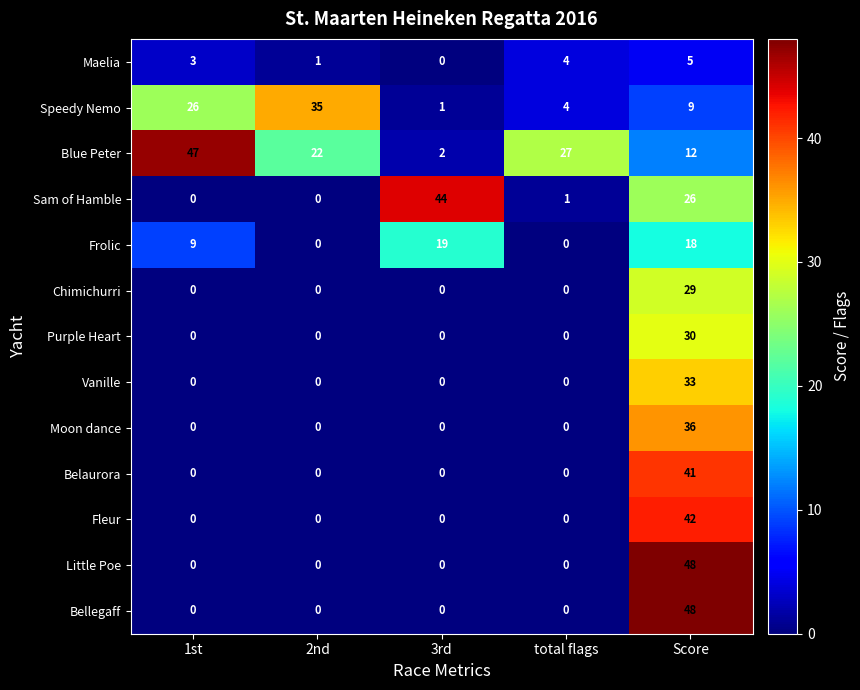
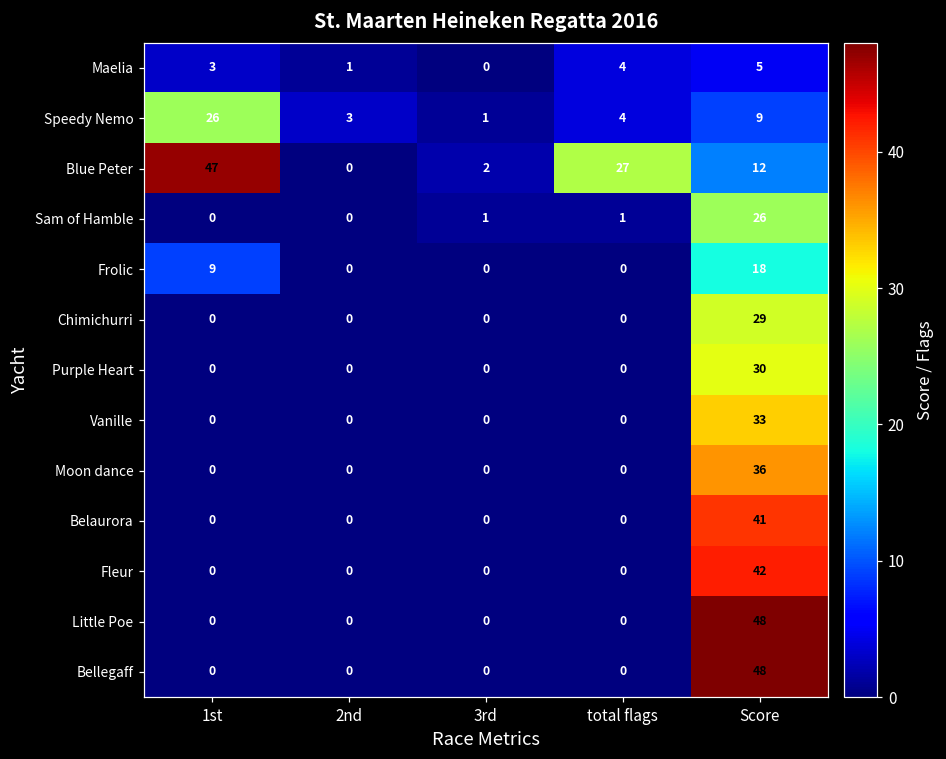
Speedy Nemo, 2nd: 35 -> 3
Blue Peter, 2nd: 22 -> 0
Sam of Hamble, 3rd: 44 -> 1
Frolic, 3rd: 19 -> 0
